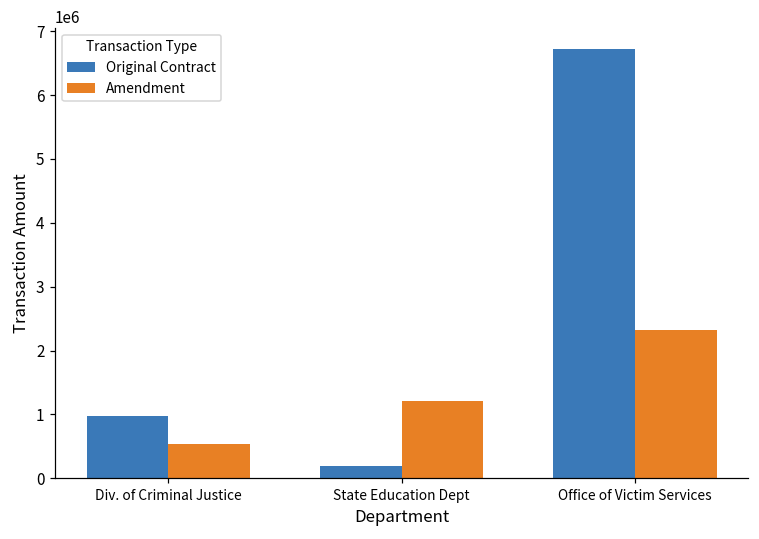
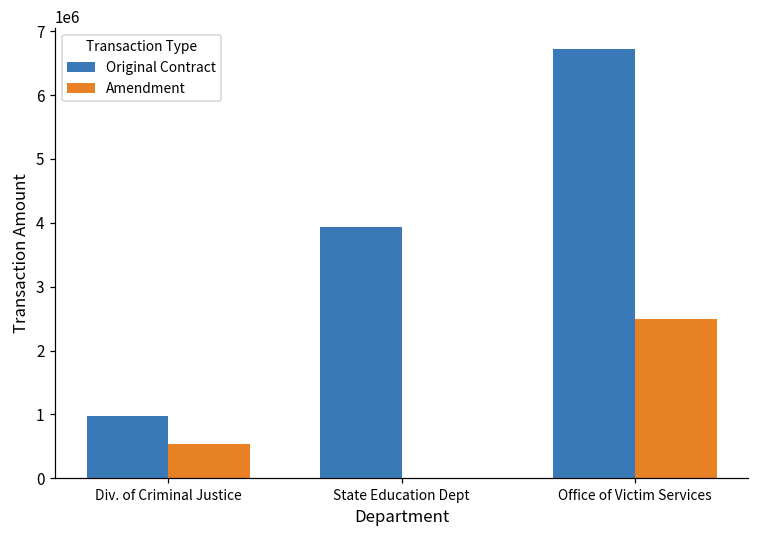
Original Contract, State Education Dept: 200000 -> 3900000
Amendment, State Education Dept: 1200000 -> 0
Amendment, Office of Victim Services: 2300000 -> 2500000
